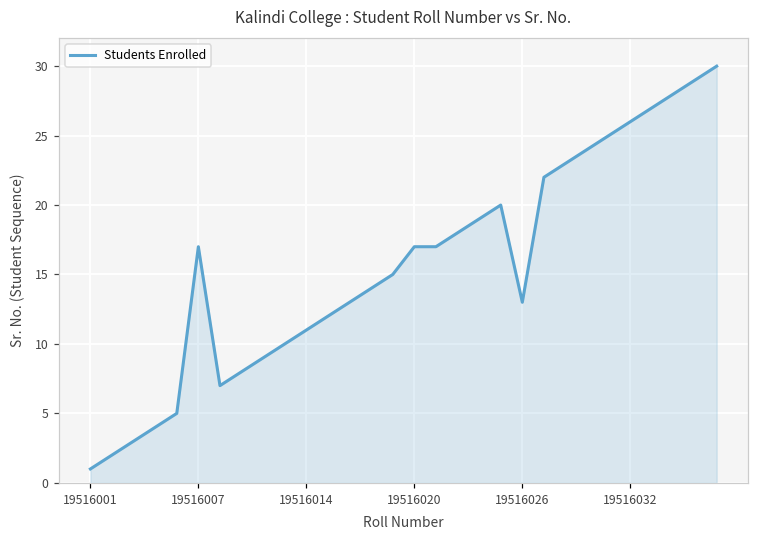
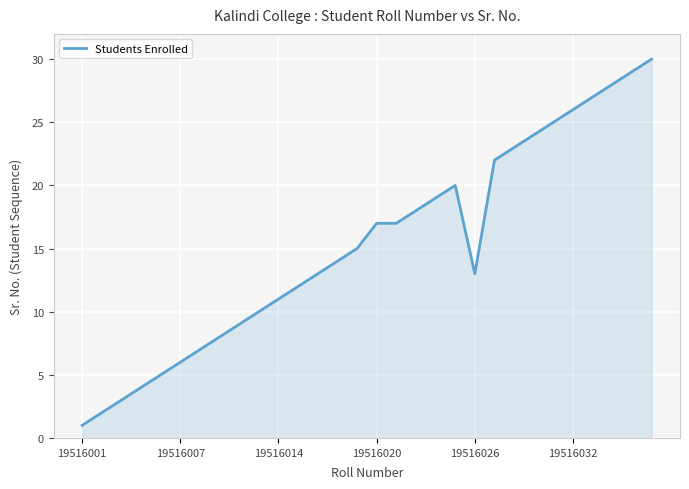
19516007: 17 -> 6
